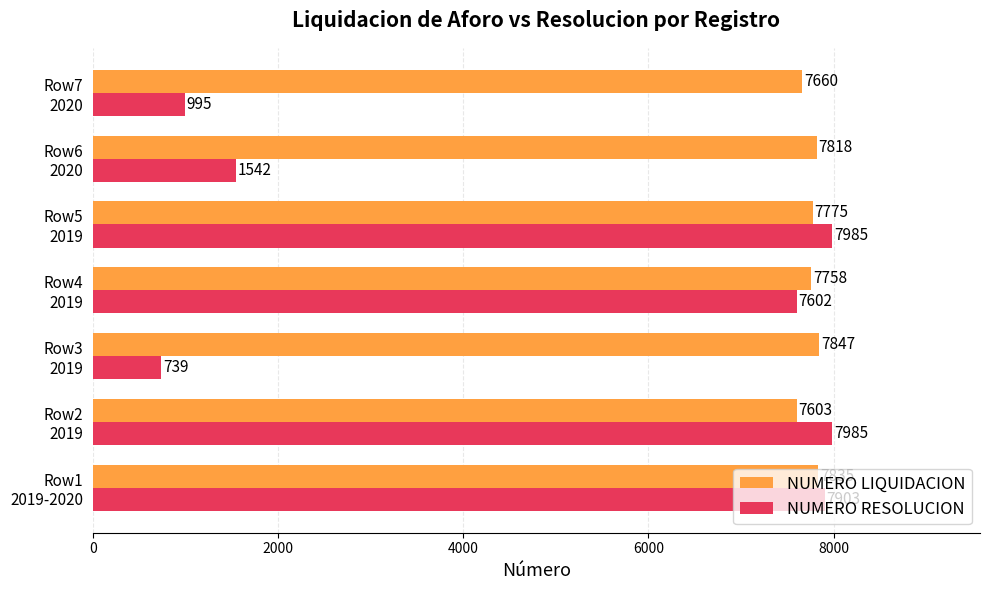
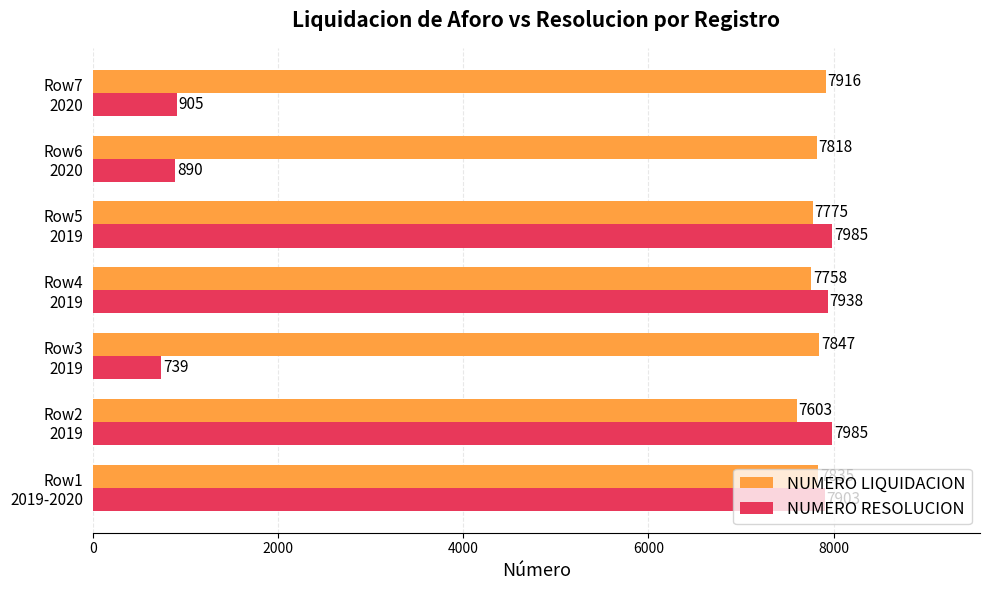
NUMERO LIQUIDACION, Row7 2020: 7660 -> 7916
NUMERO RESOLUCION, Row7 2020: 995 -> 905
NUMERO RESOLUCION, Row6 2020: 1542 -> 890
NUMERO RESOLUCION, Row4 2019: 7602 -> 7938
